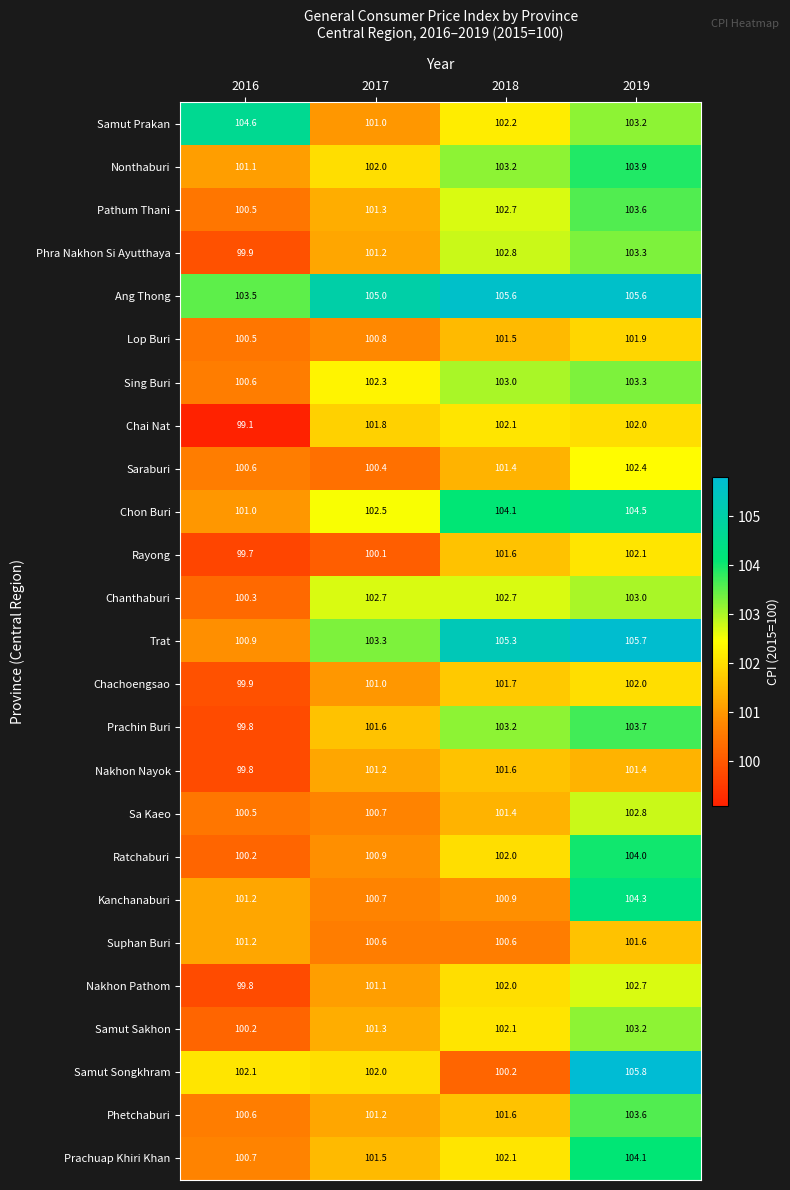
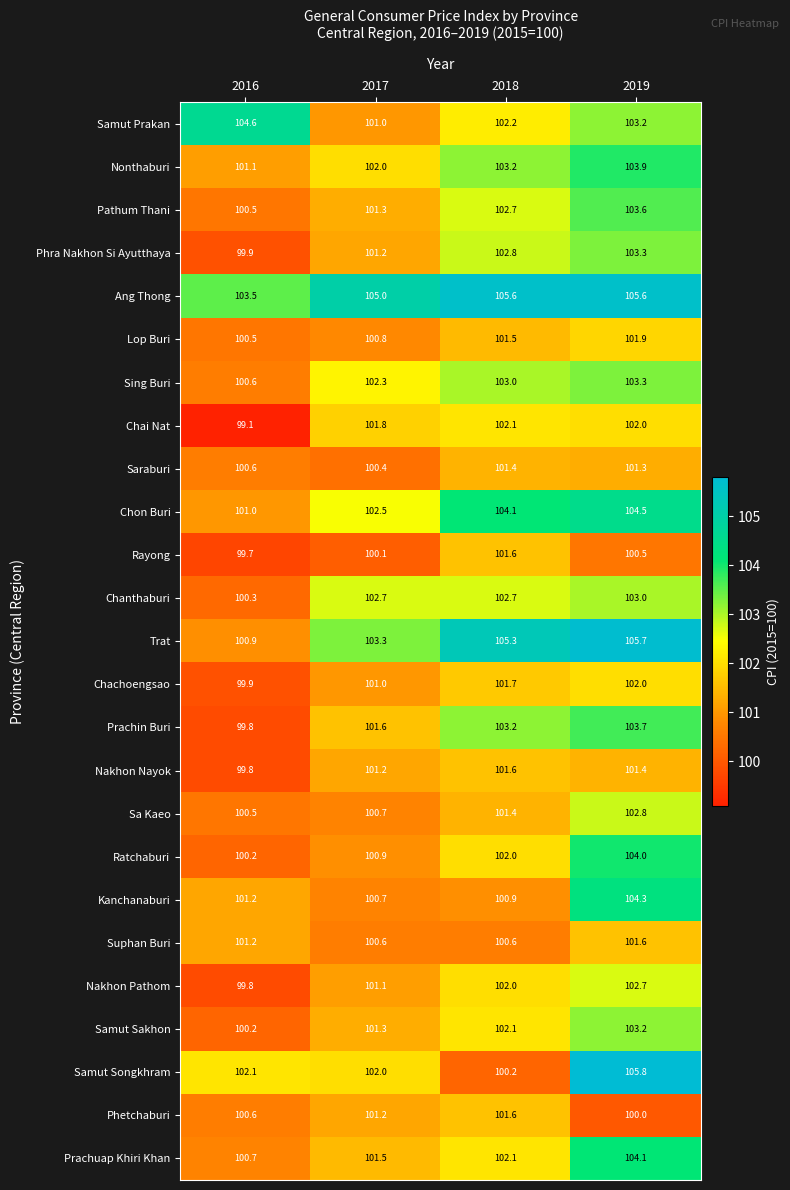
Saraburi, 2019: 102.4 -> 101.3
Rayong, 2019: 102.1 -> 100.5
Phetchaburi, 2019: 103.6 -> 100.0
